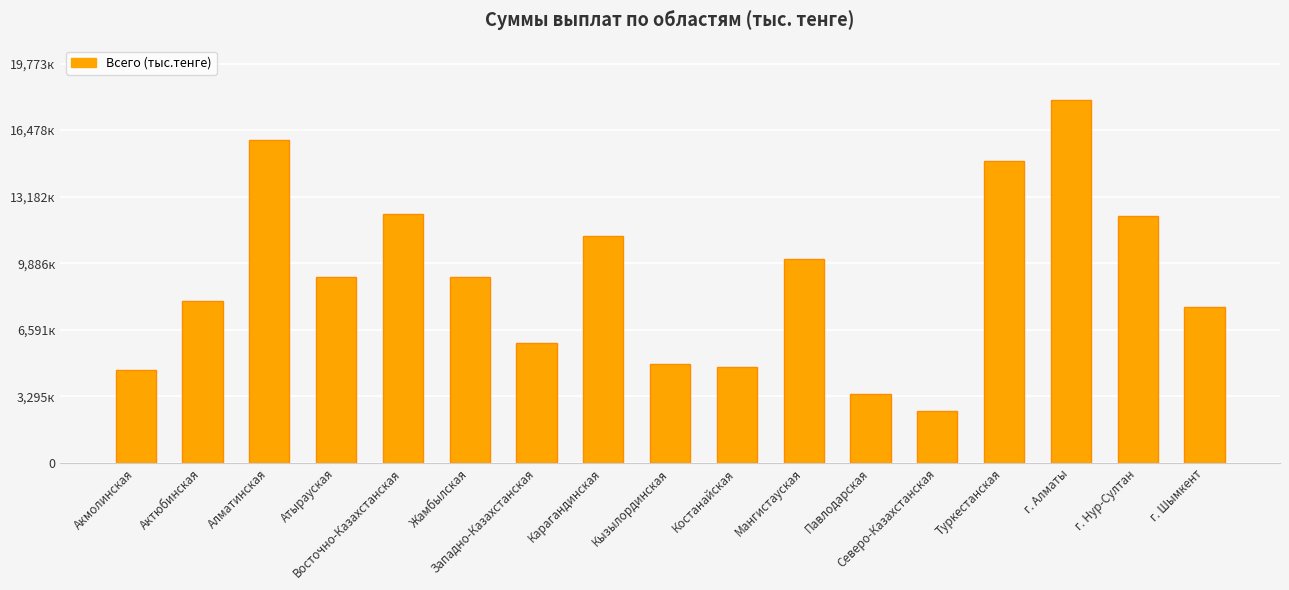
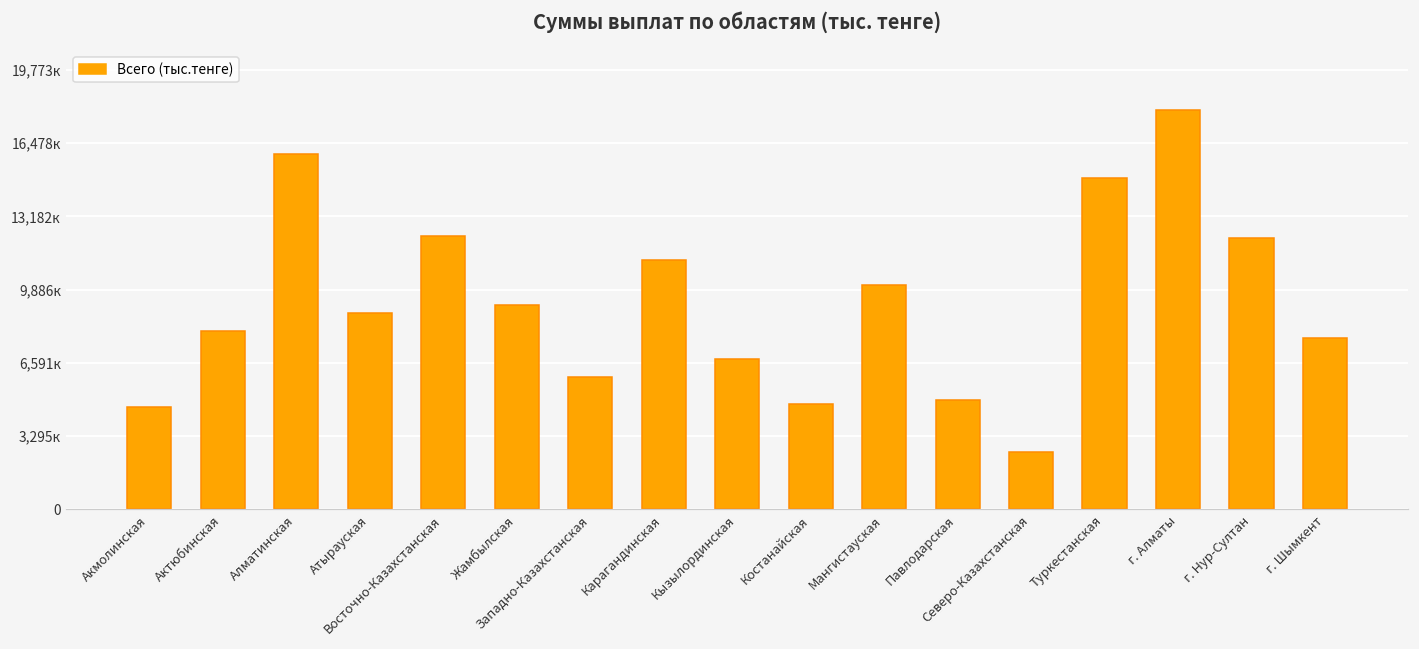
Атырауская: 9,200к -> 8,800к
Кызылординская: 4,900к -> 6,700к
Павлодарская: 3,400к -> 4,900к
